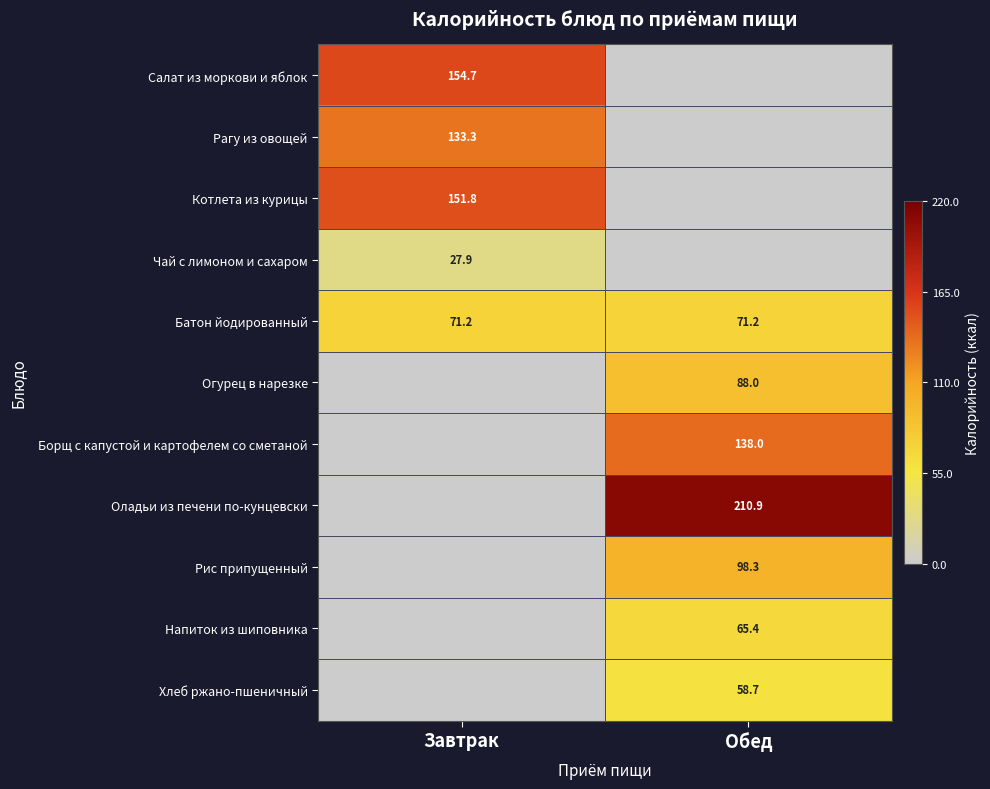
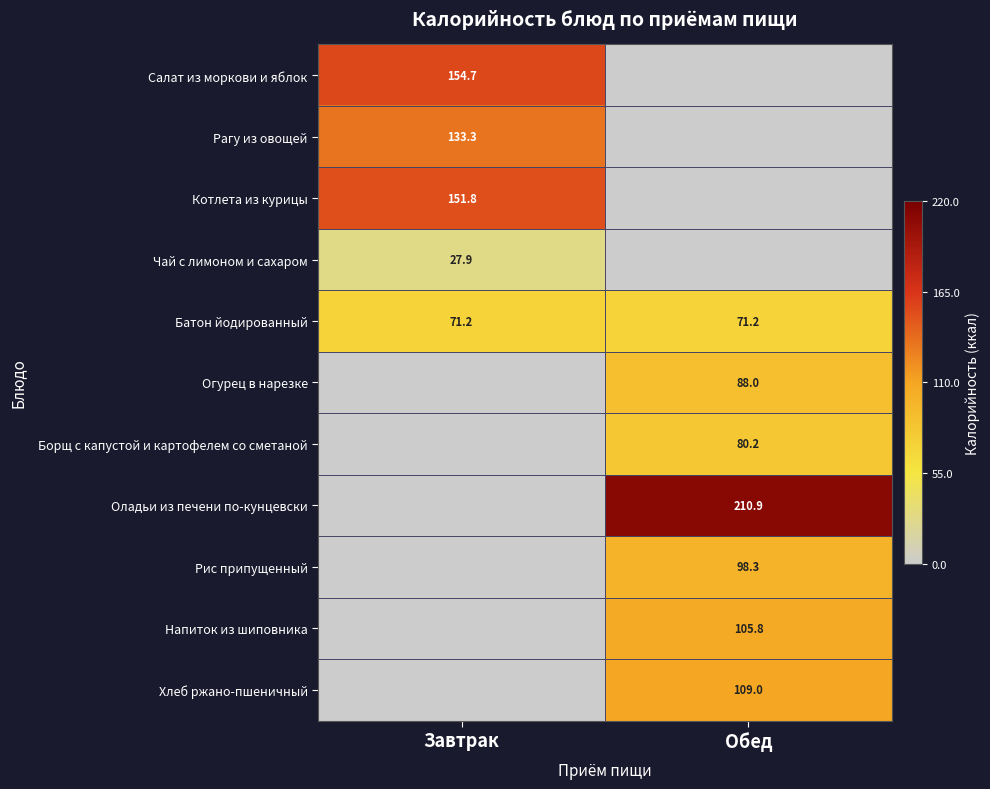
Борщ с капустой и картофелем со сметаной, Обед: 138.0 -> 80.2
Напиток из шиповника, Обед: 65.4 -> 105.8
Хлеб ржано-пшеничный, Обед: 58.7 -> 109.0
